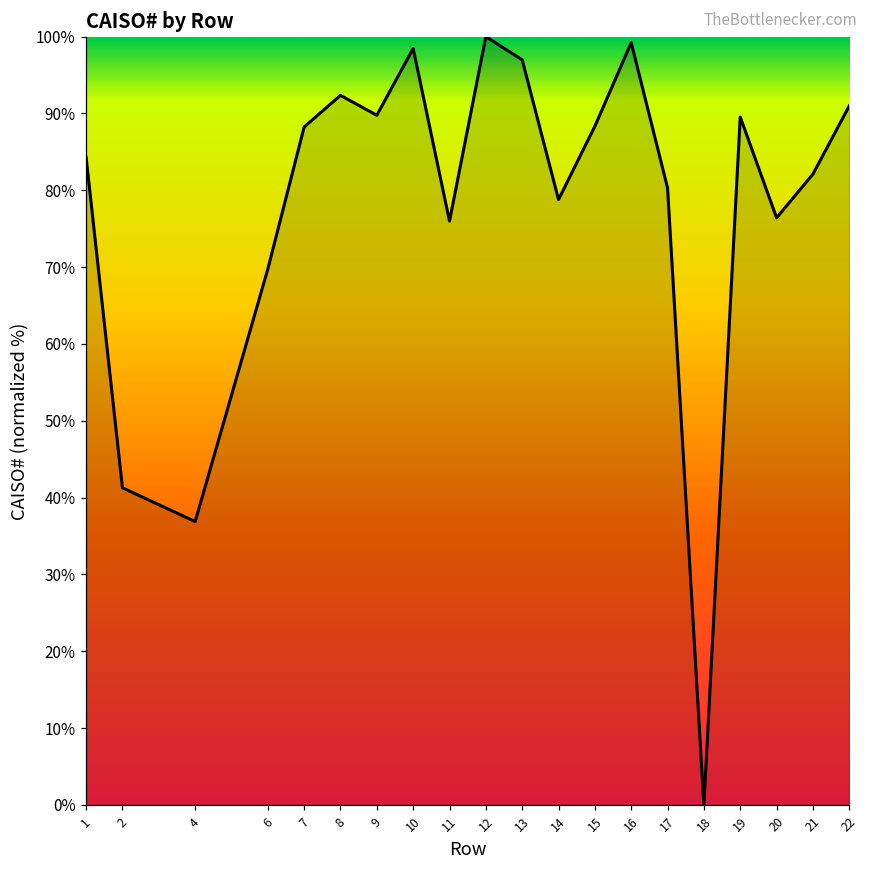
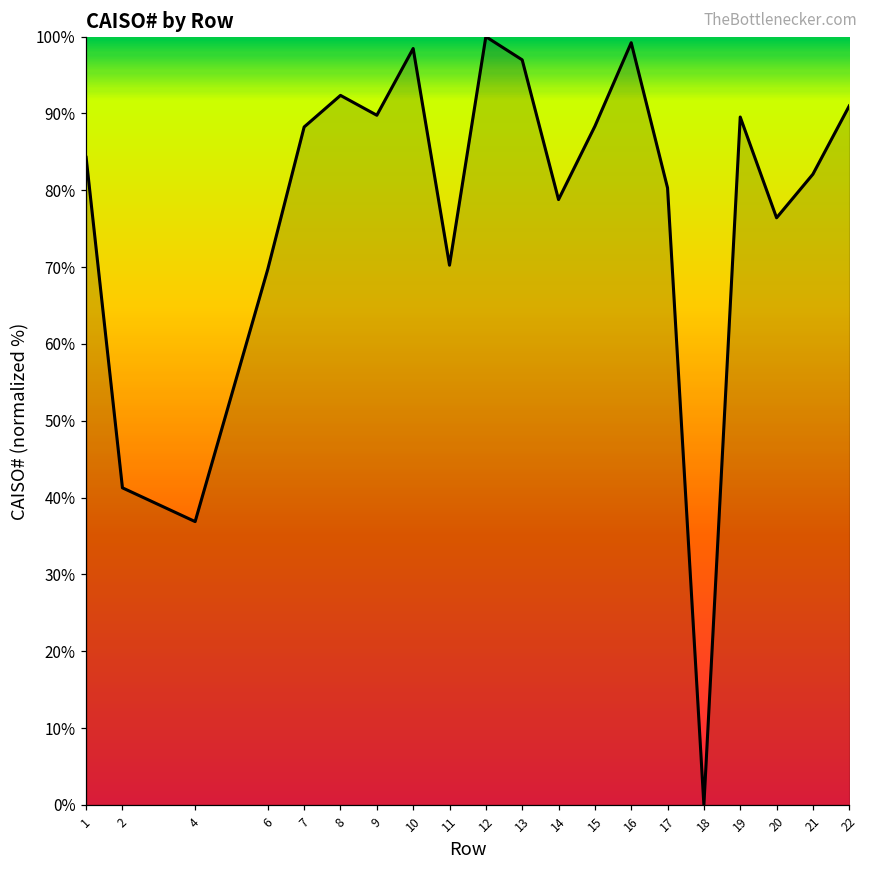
11: 76% -> 70%
